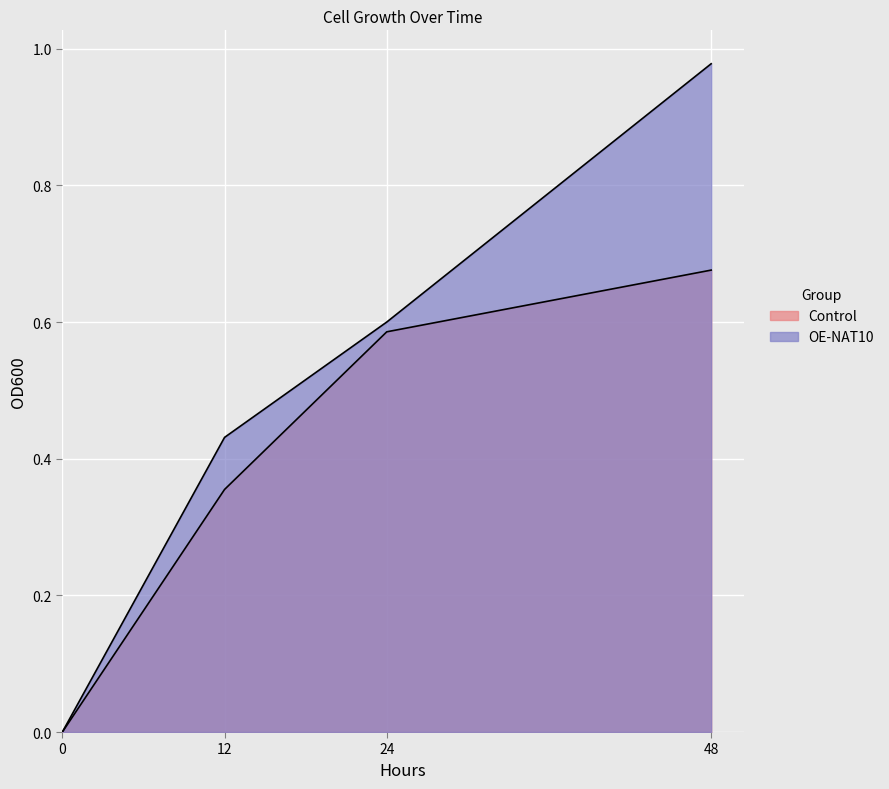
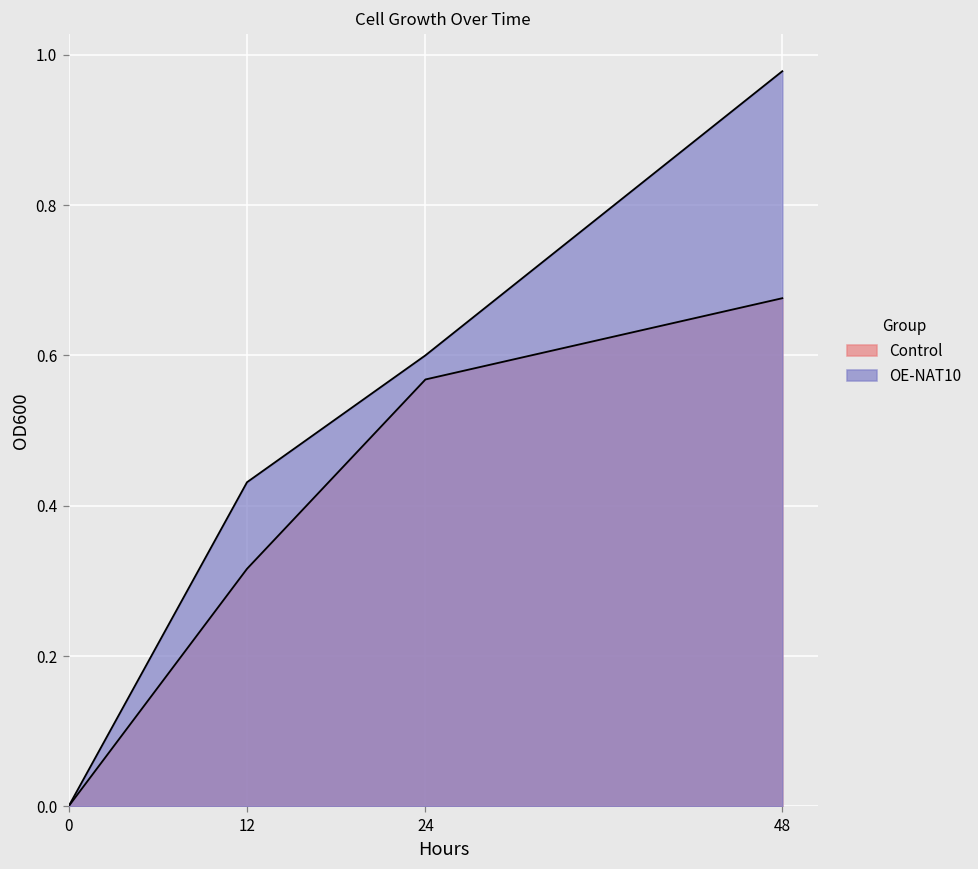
Control, 12: 0.36 -> 0.32
Control, 24: 0.59 -> 0.57
